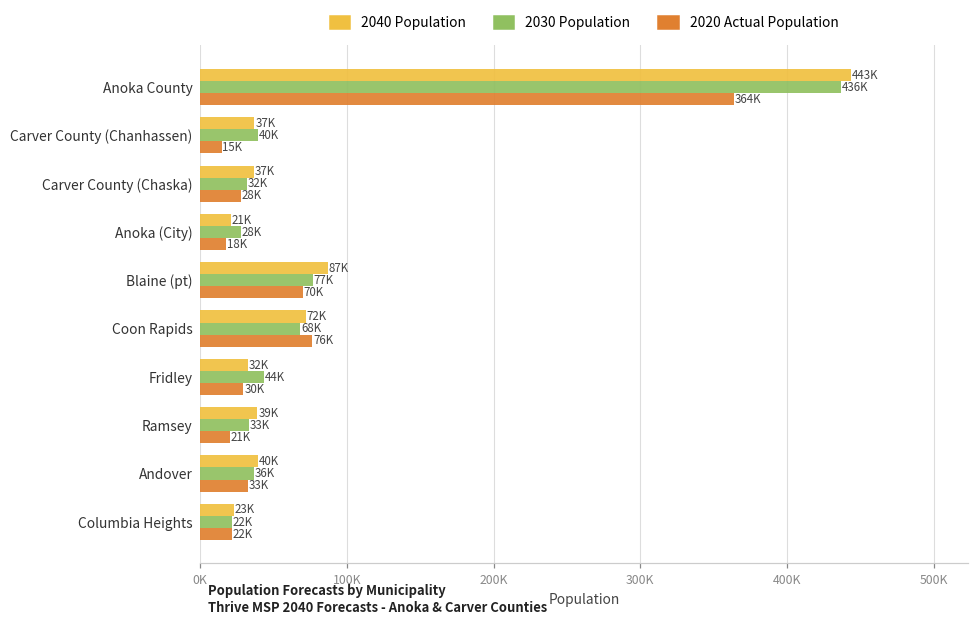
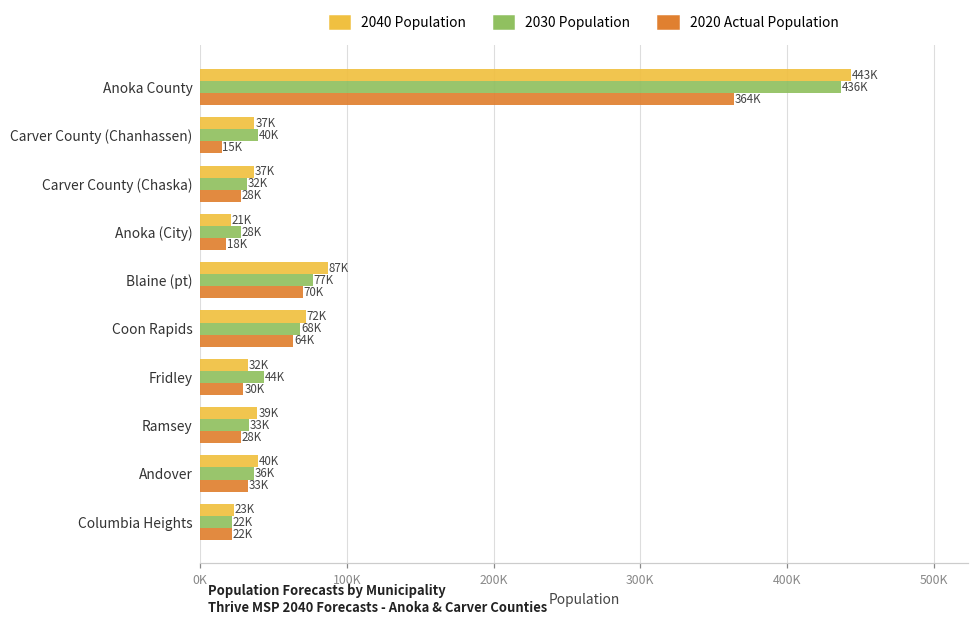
2020 Actual Population, Coon Rapids: 76K -> 64K
2020 Actual Population, Ramsey: 21K -> 28K
